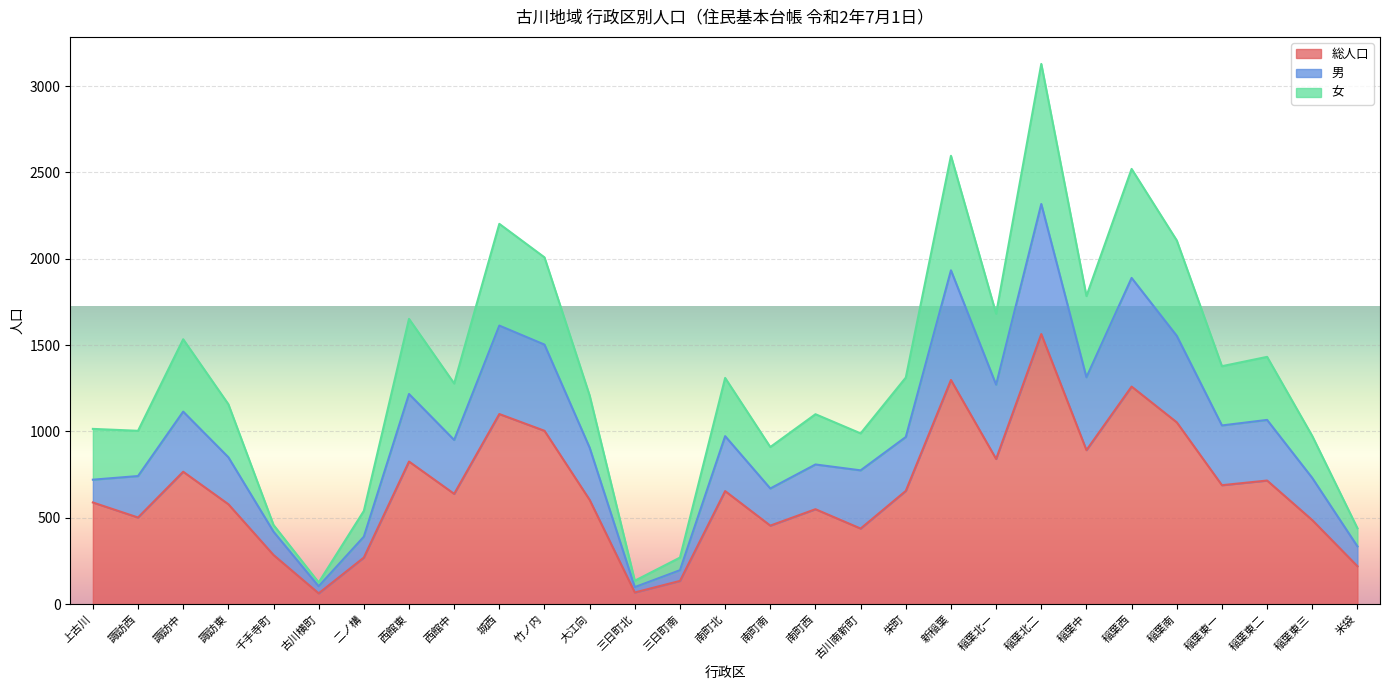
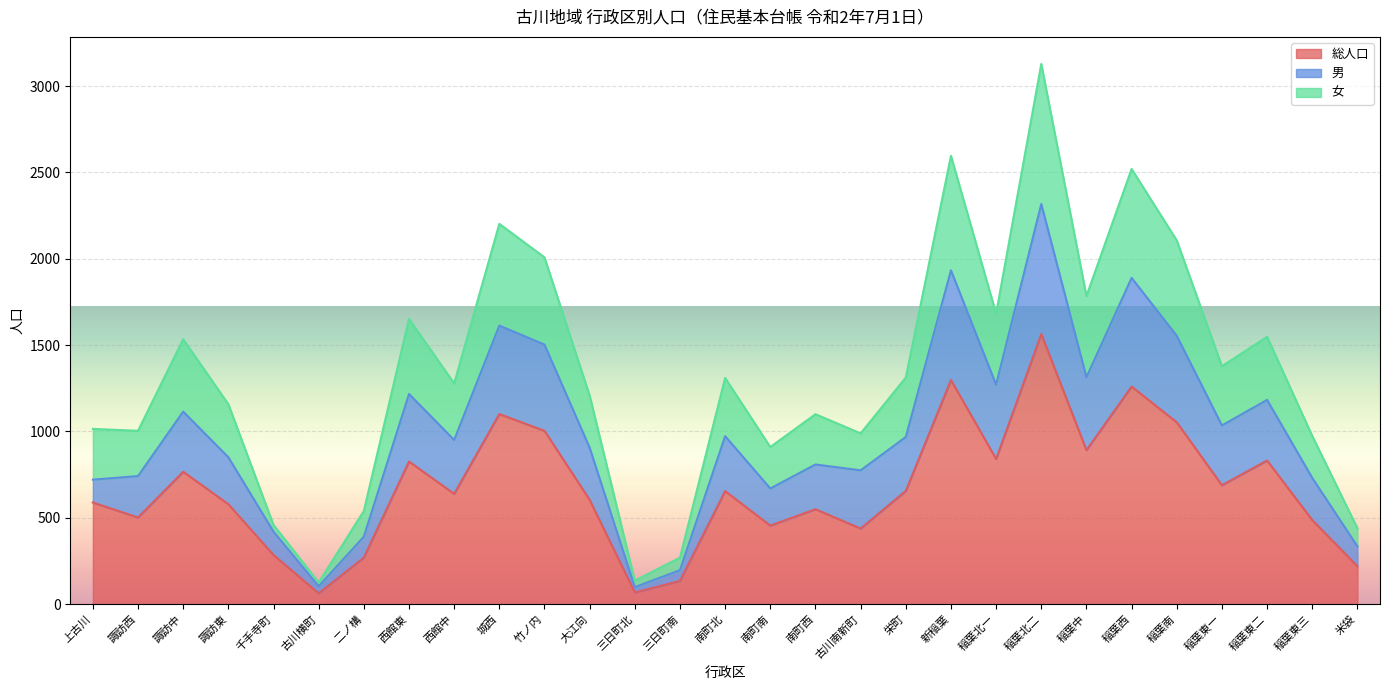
総人口, 稲葉東二: 720 -> 830
